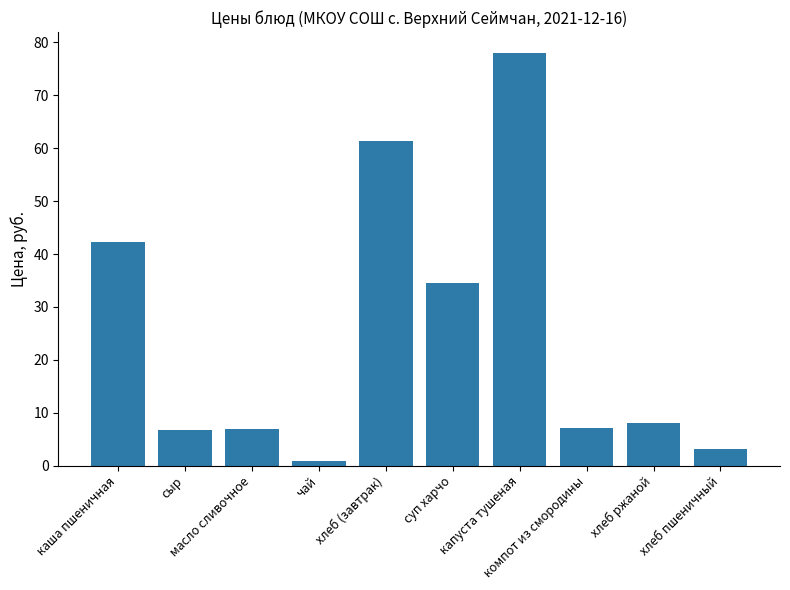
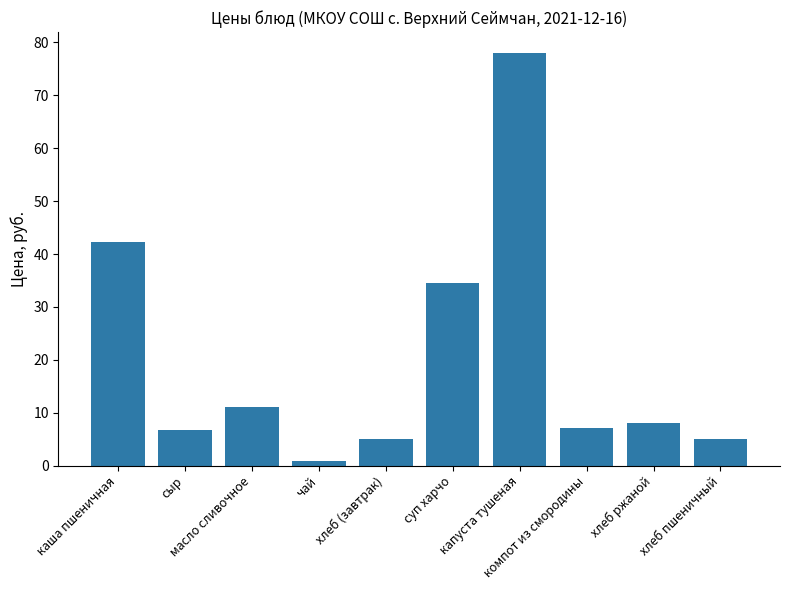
масло сливочное: 7 -> 11
хлеб (завтрак): 61 -> 5
хлеб пшеничный: 3 -> 5
